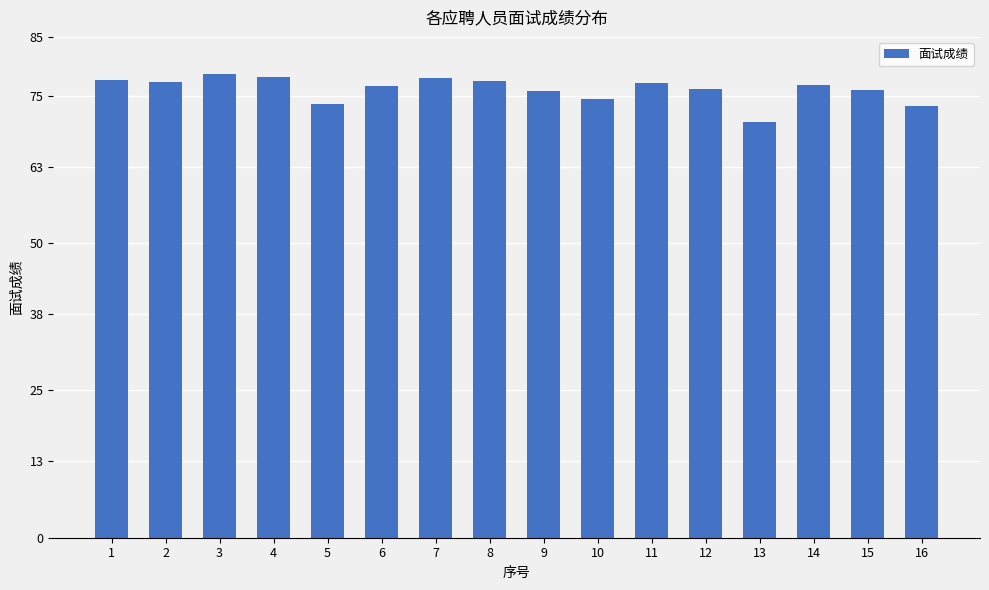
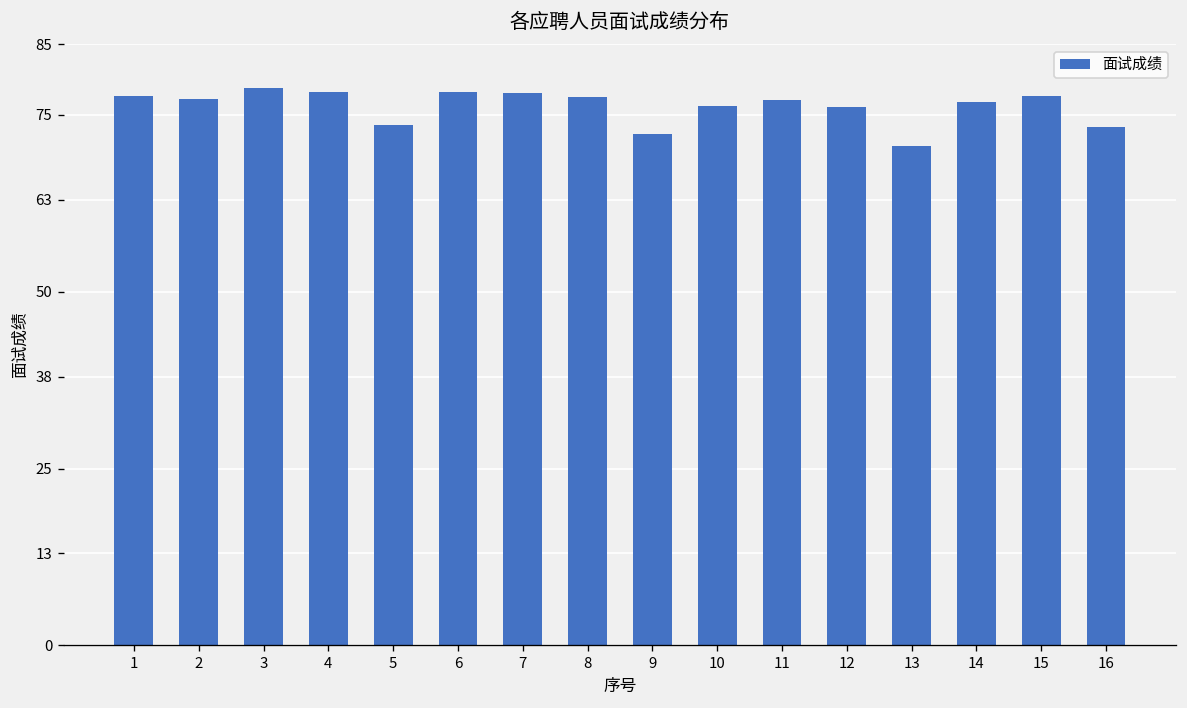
6: 77 -> 78
9: 76 -> 72
10: 74 -> 76
15: 76 -> 78
